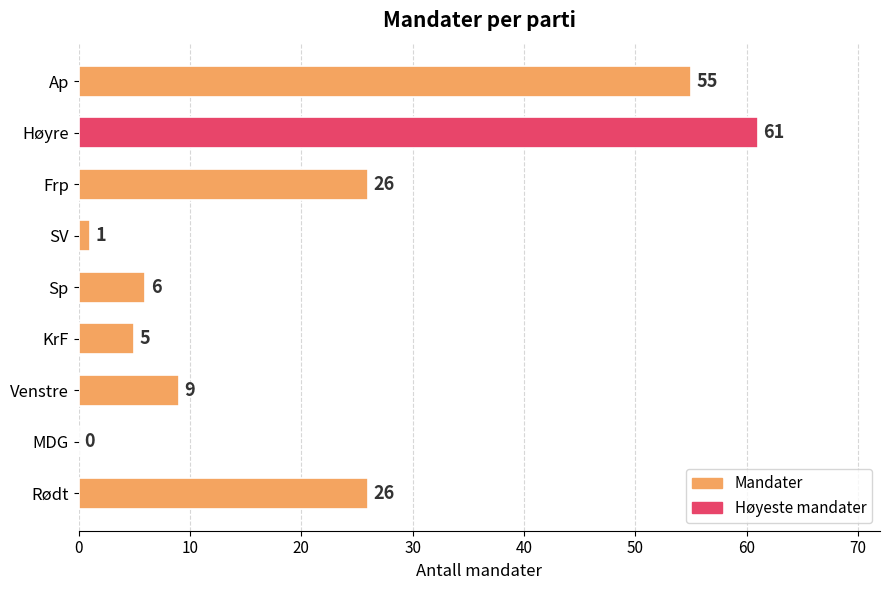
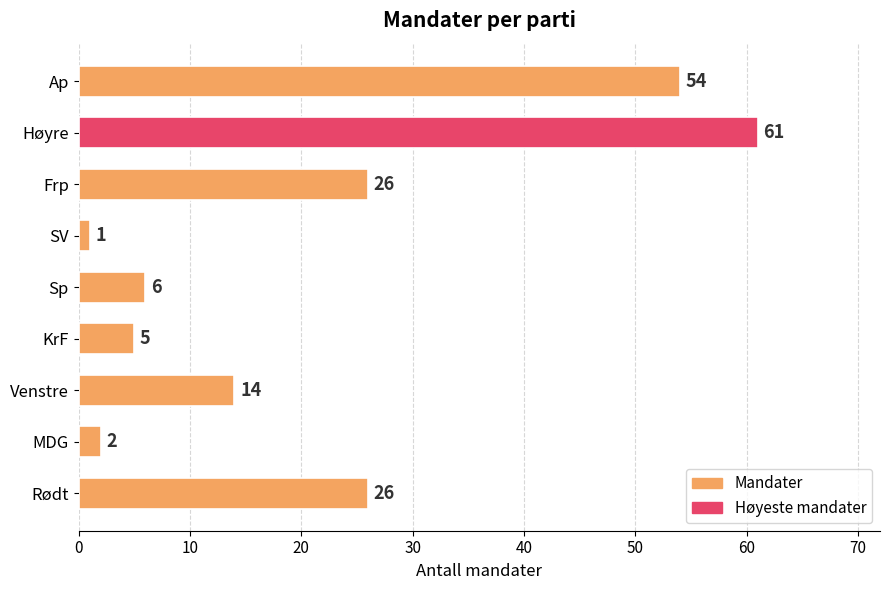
Ap: 55 -> 54
Venstre: 9 -> 14
MDG: 0 -> 2
